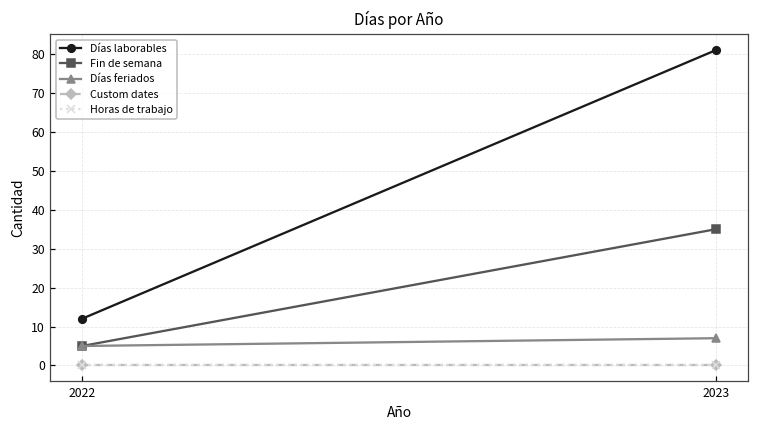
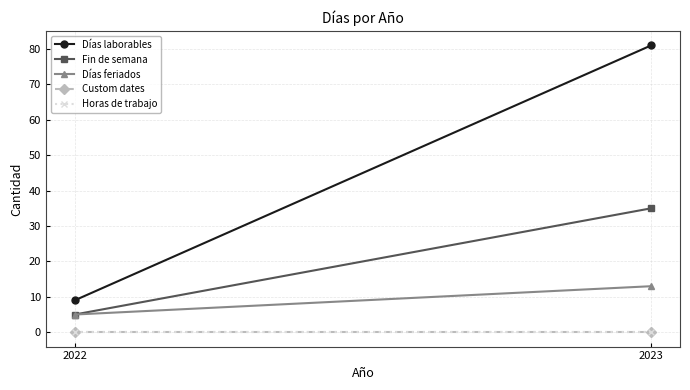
Días laborables, 2022: 12 -> 9
Días feriados, 2023: 7 -> 13
